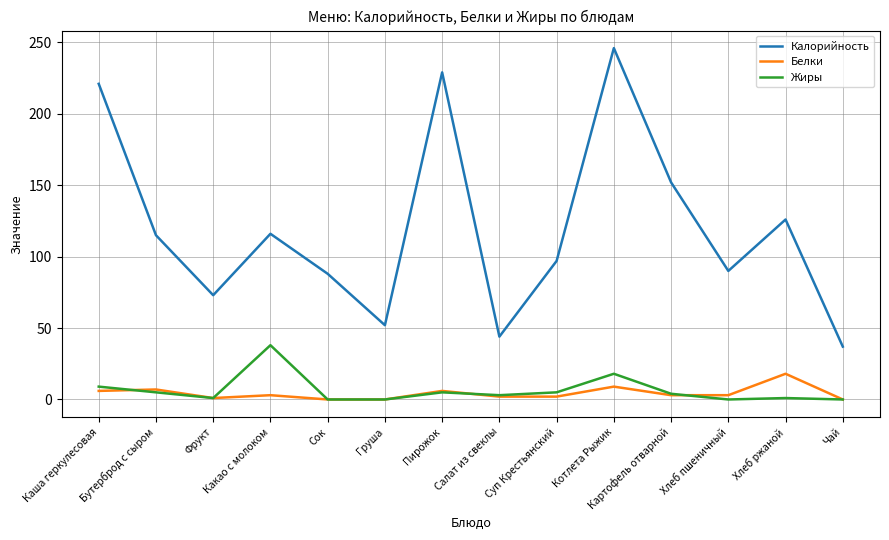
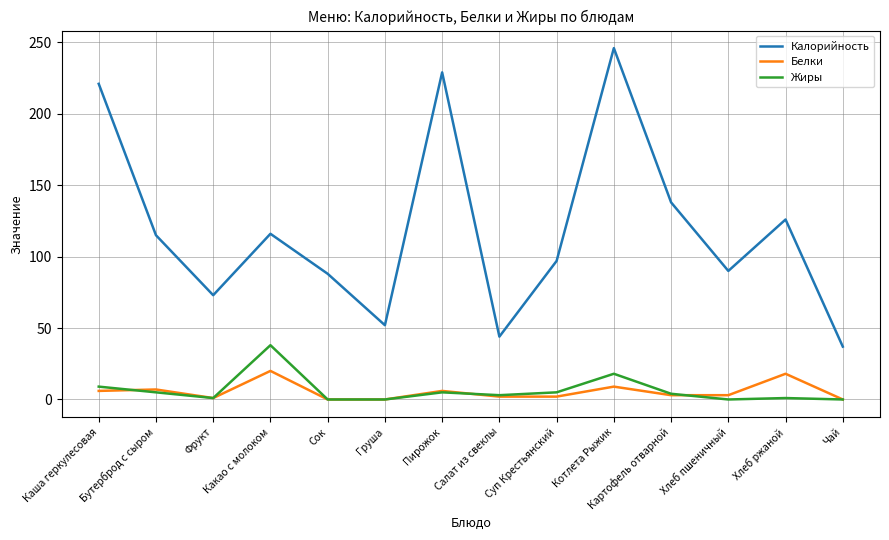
Белки, Какао с молоком: 3 -> 20
Калорийность, Картофель отварной: 152 -> 138
